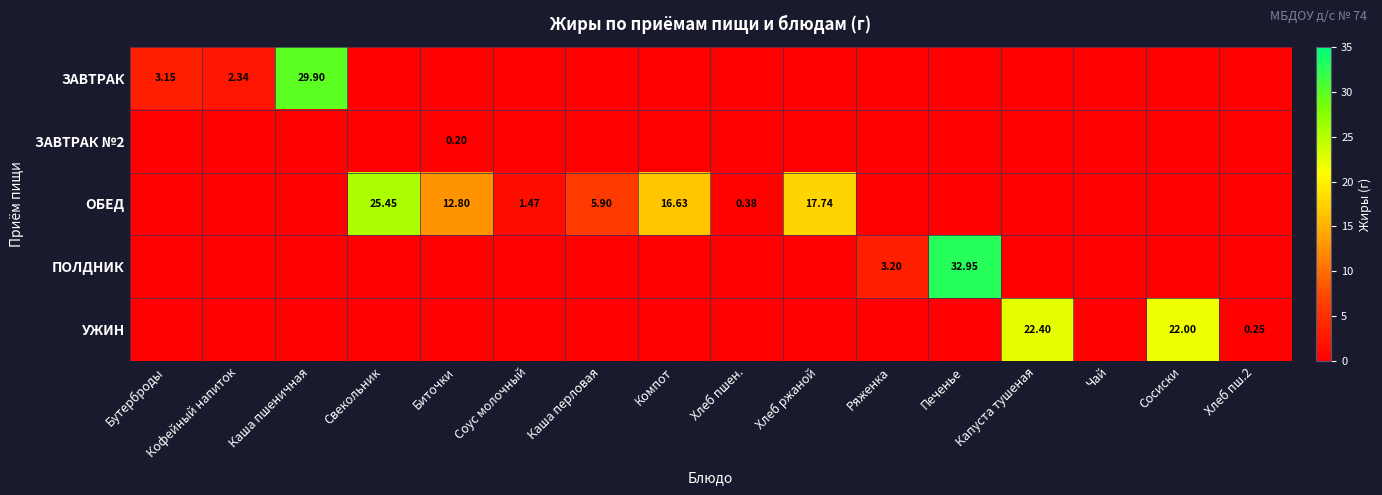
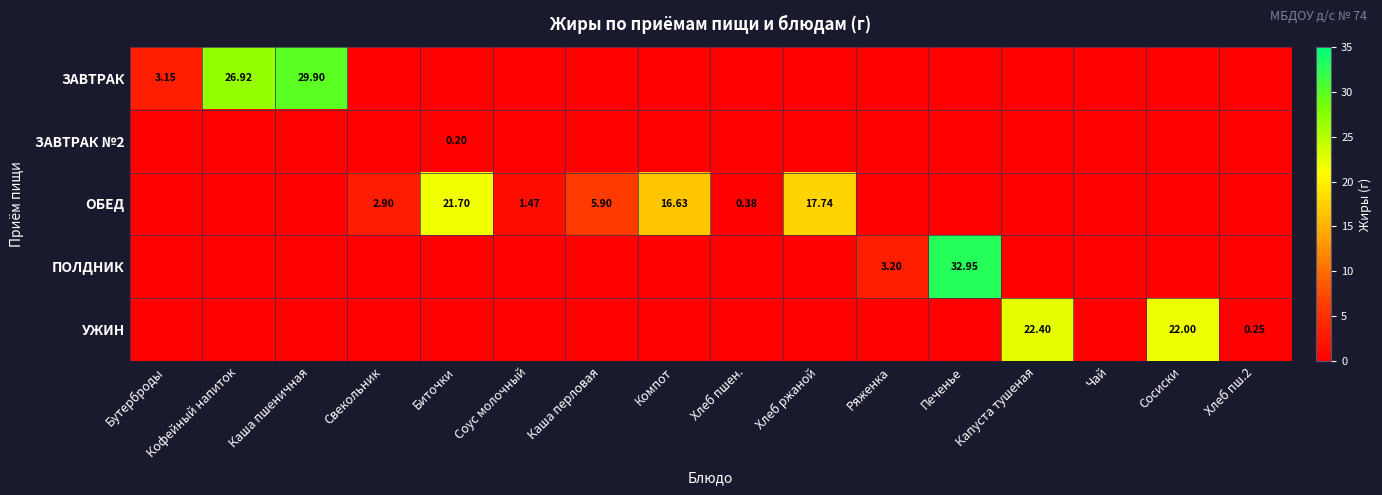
ЗАВТРАК, Кофейный напиток: 2.34 -> 26.92
ОБЕД, Свекольник: 25.45 -> 2.90
ОБЕД, Биточки: 12.80 -> 21.70
